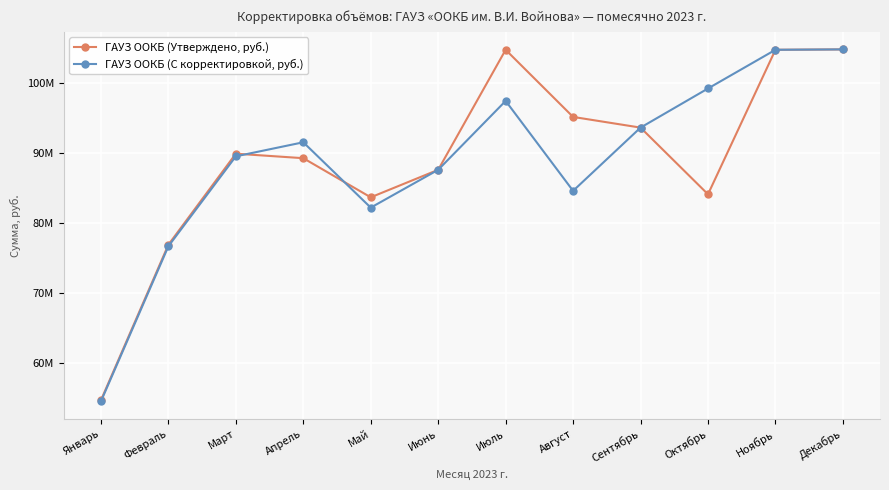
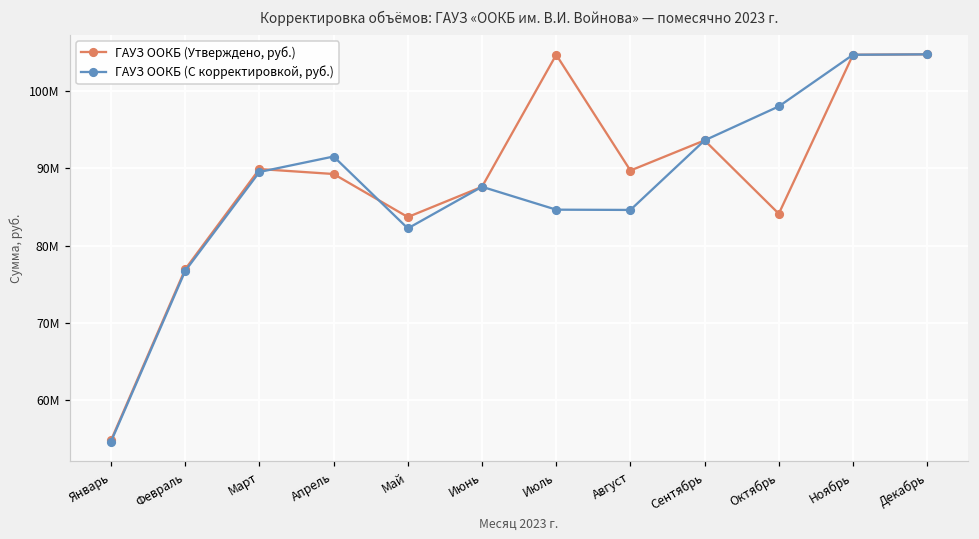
ГАУЗ ООКБ (С корректировкой, руб.), Июль: 97000000 -> 85000000
ГАУЗ ООКБ (Утверждено, руб.), Август: 95000000 -> 90000000
ГАУЗ ООКБ (С корректировкой, руб.), Октябрь: 99000000 -> 98000000
